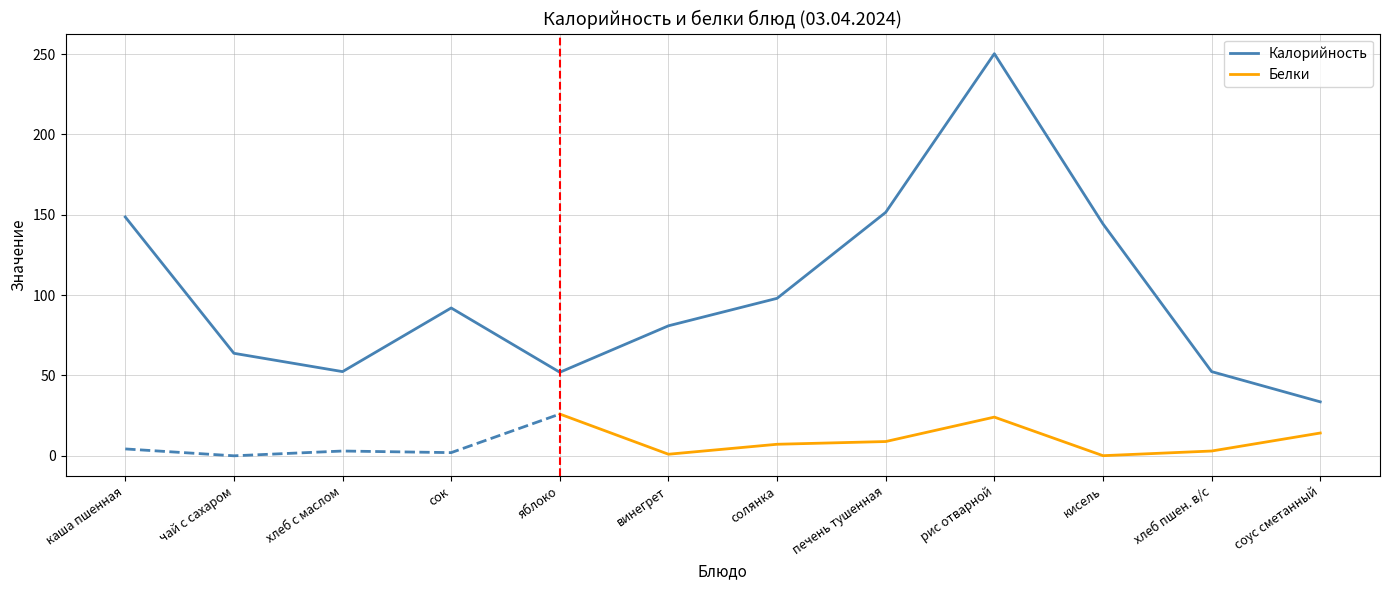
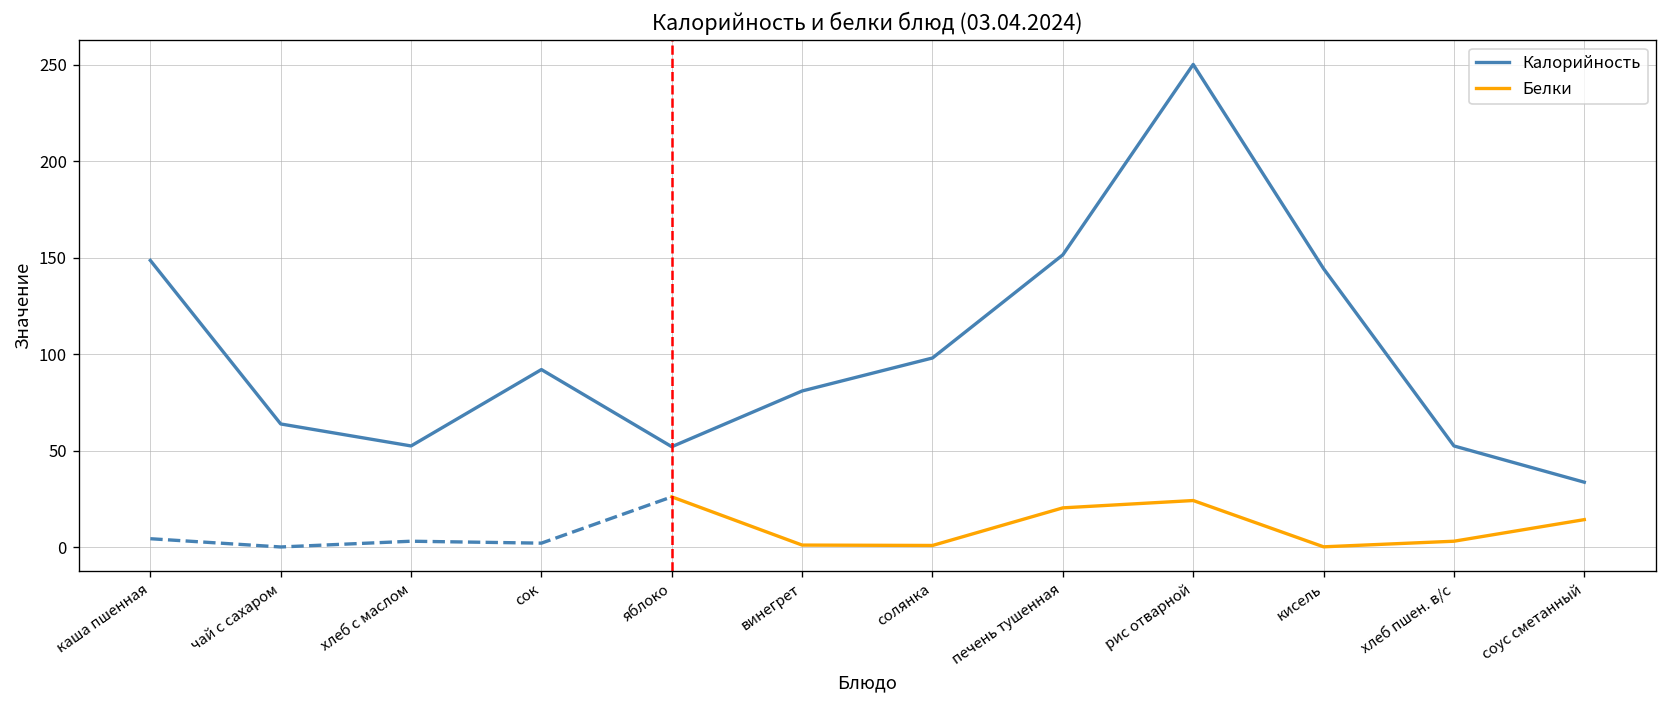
Белки, солянка: 7 -> 1
Белки, печень тушенная: 9 -> 20
